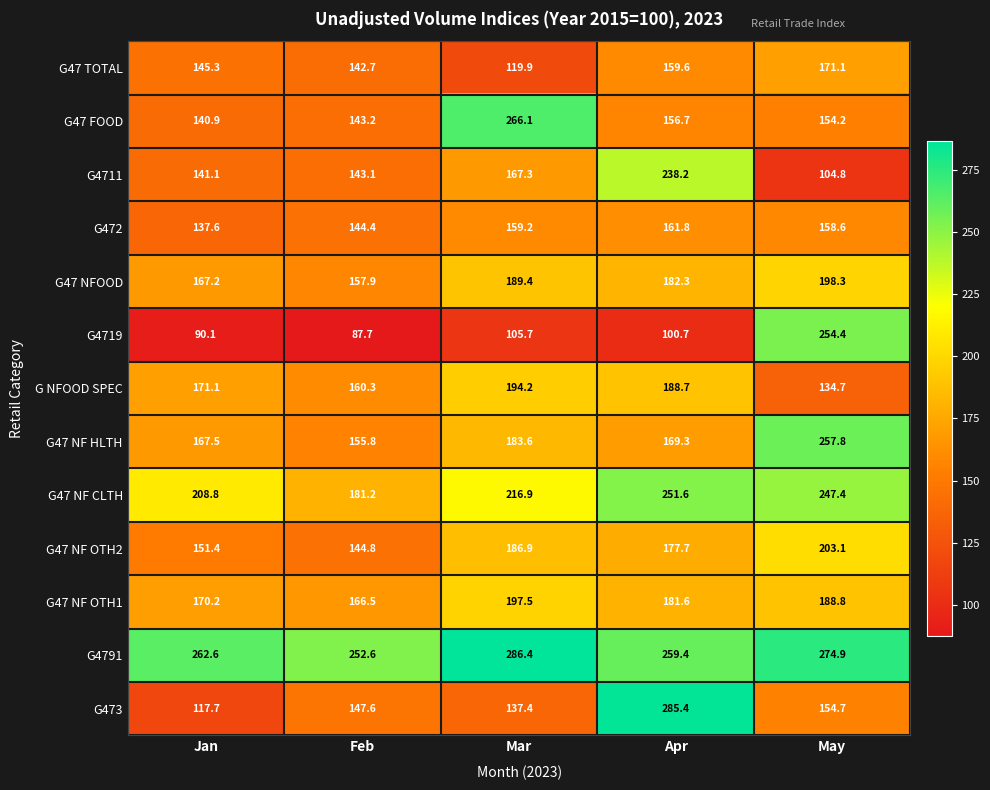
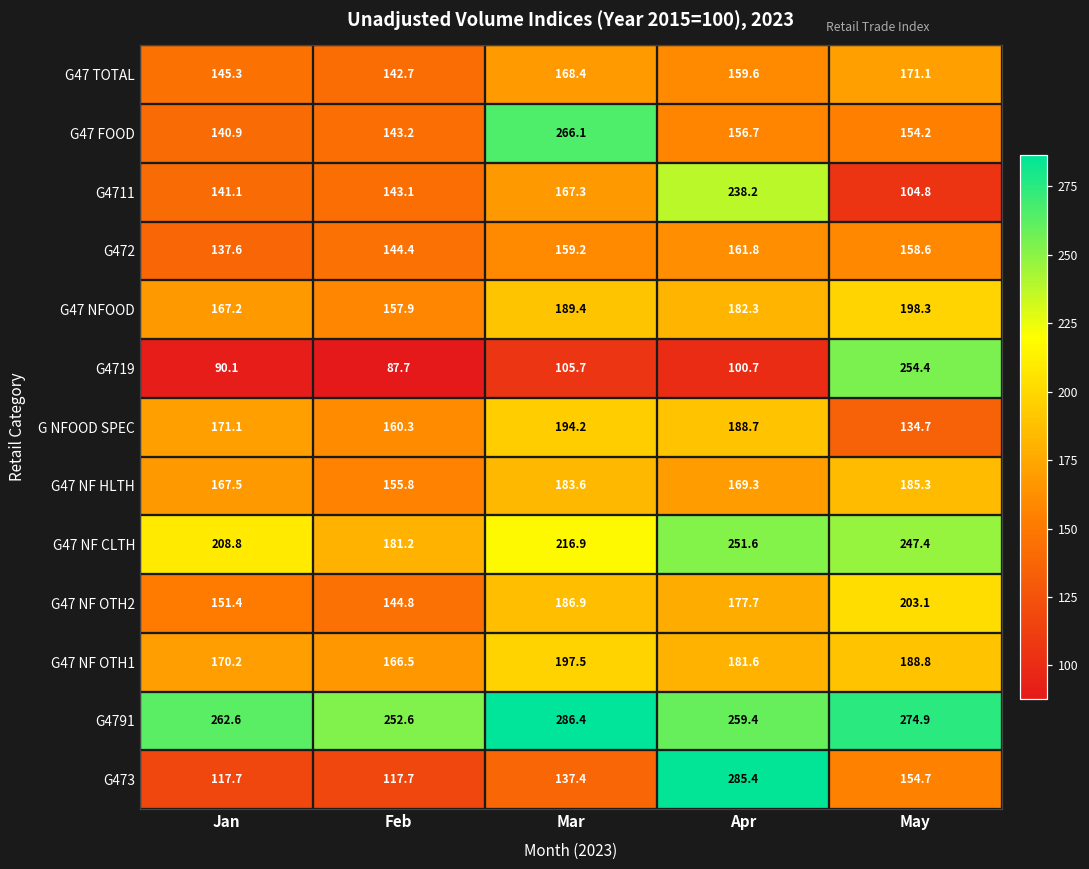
G47 TOTAL, Mar: 119.9 -> 168.4
G47 NF HLTH, May: 257.8 -> 185.3
G473, Feb: 147.6 -> 117.7
